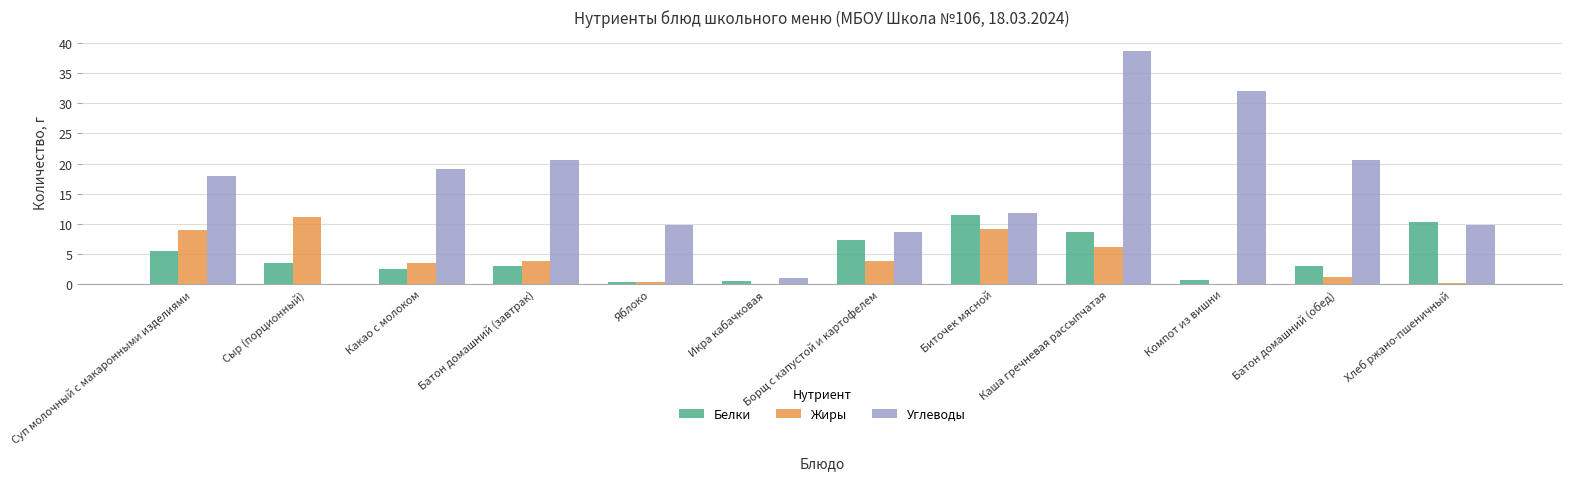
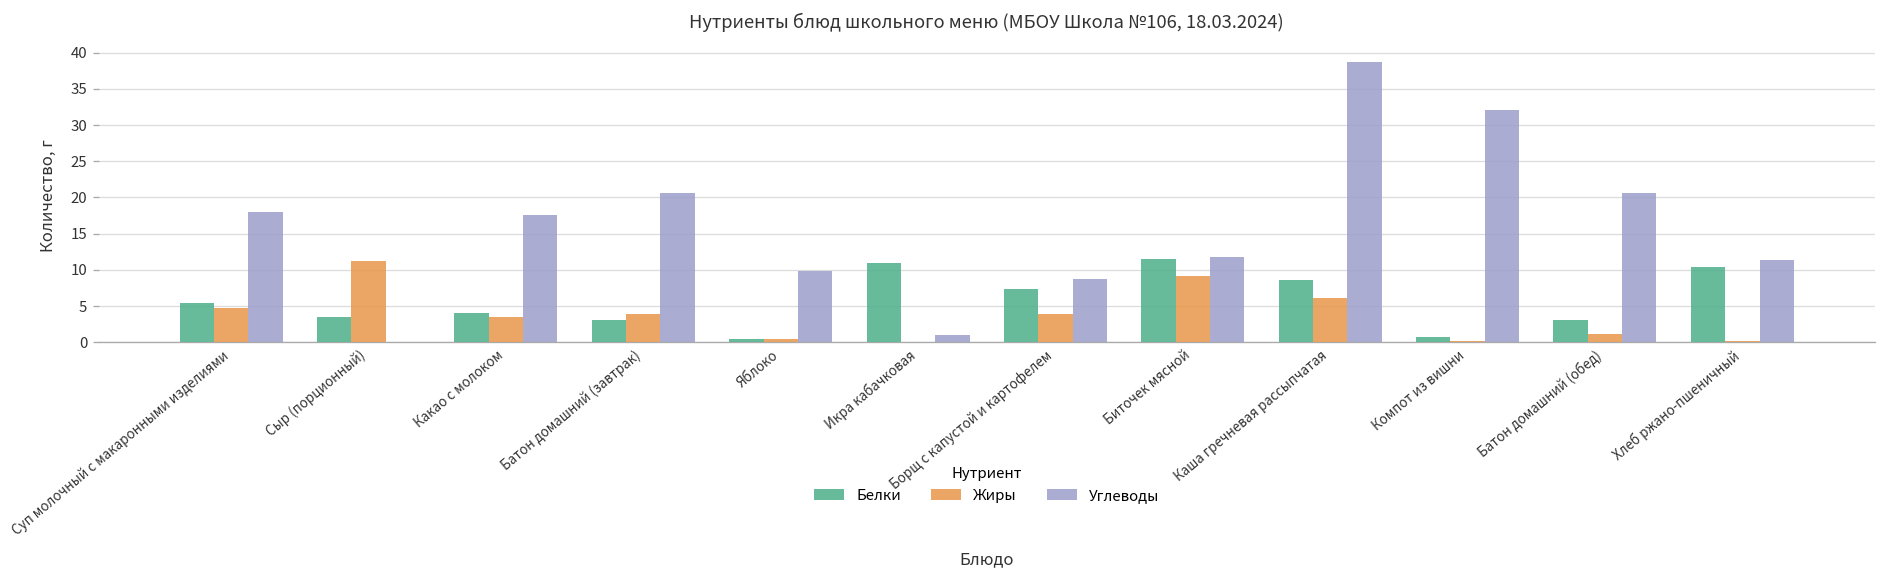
Жиры, Суп молочный с макаронными изделиями: 9 -> 5
Белки, Какао с молоком: 3 -> 4
Углеводы, Какао с молоком: 19 -> 18
Белки, Икра кабачковая: 1 -> 11
Углеводы, Хлеб ржано-пшеничный: 10 -> 11
